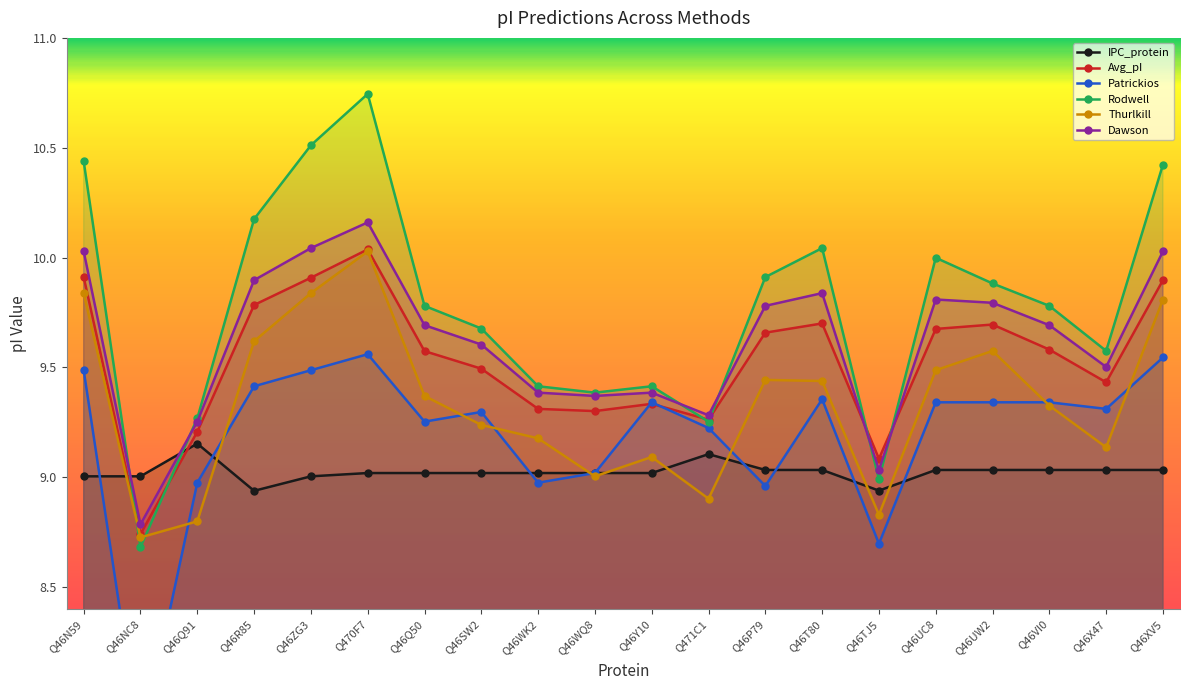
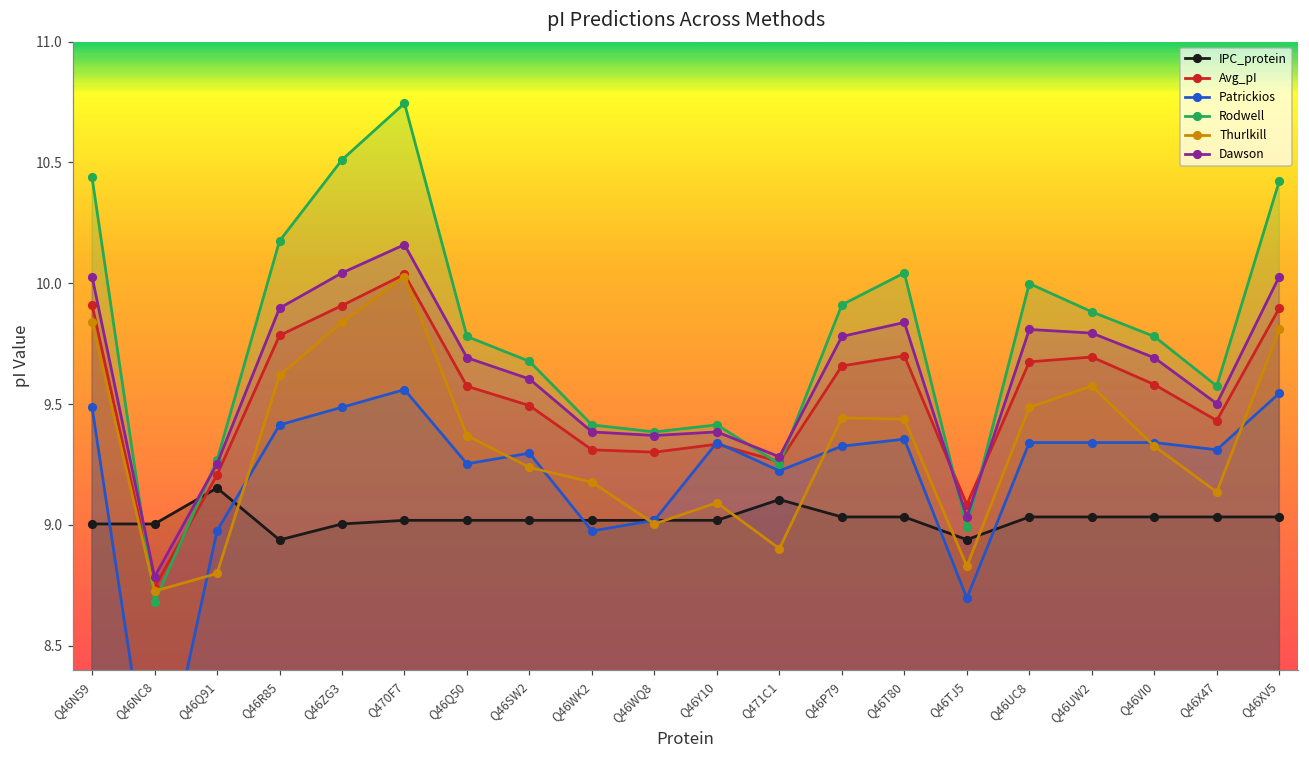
Patrickios, Q46P79: 8.96 -> 9.33
